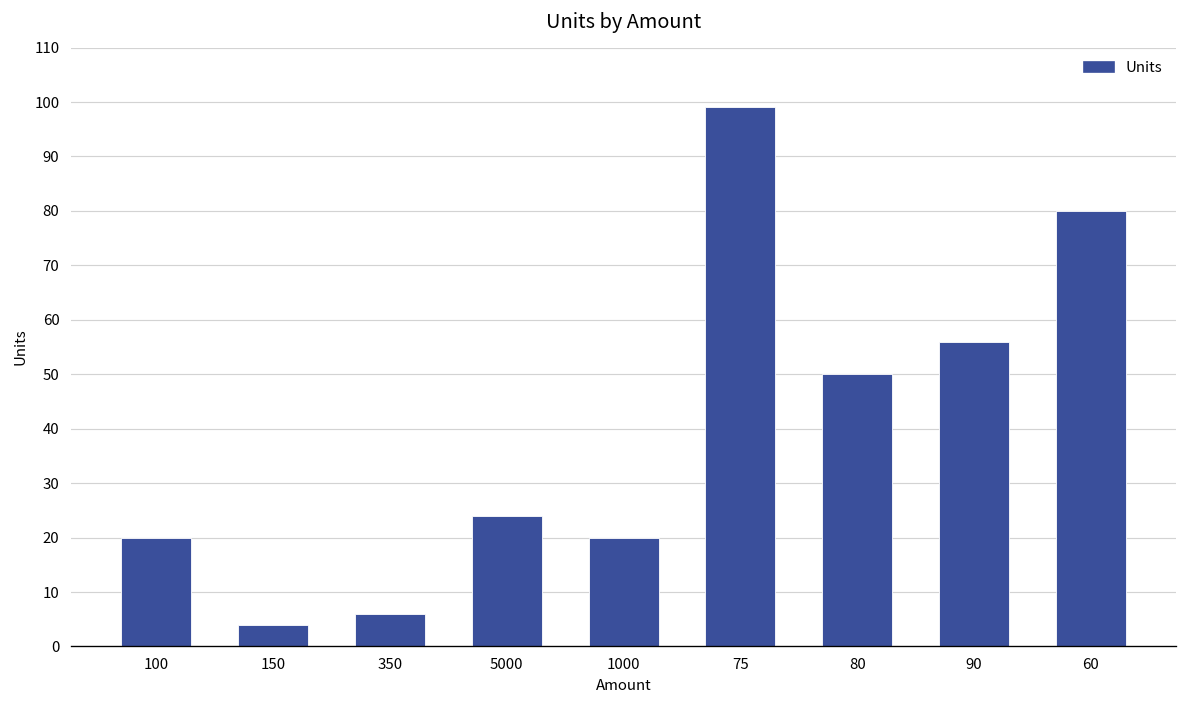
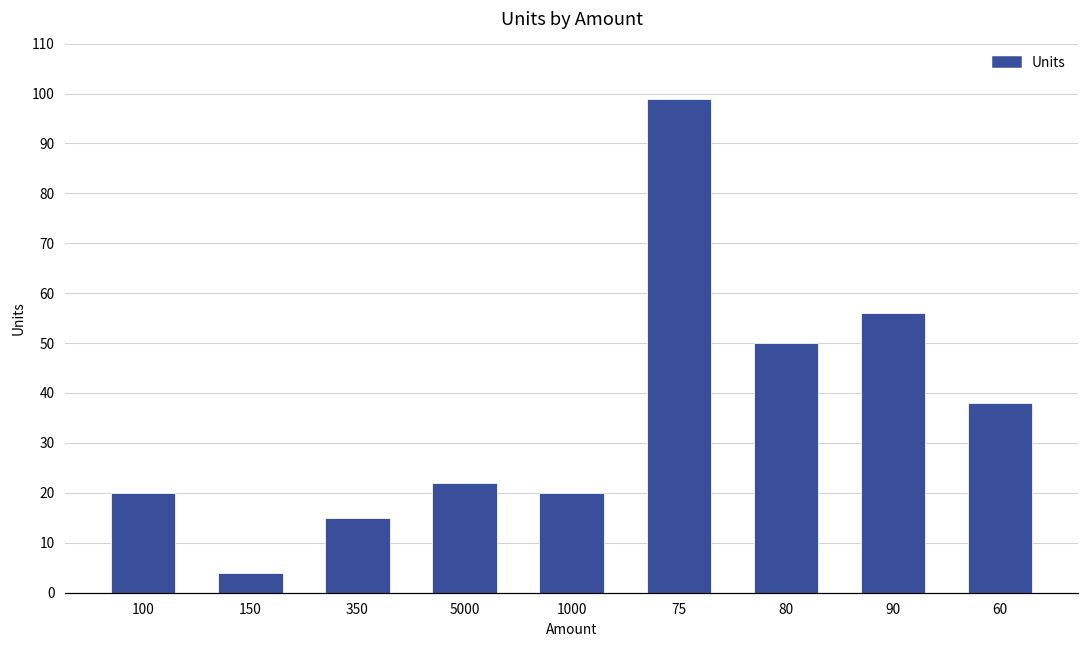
350: 6 -> 15
5000: 24 -> 22
60: 80 -> 38
